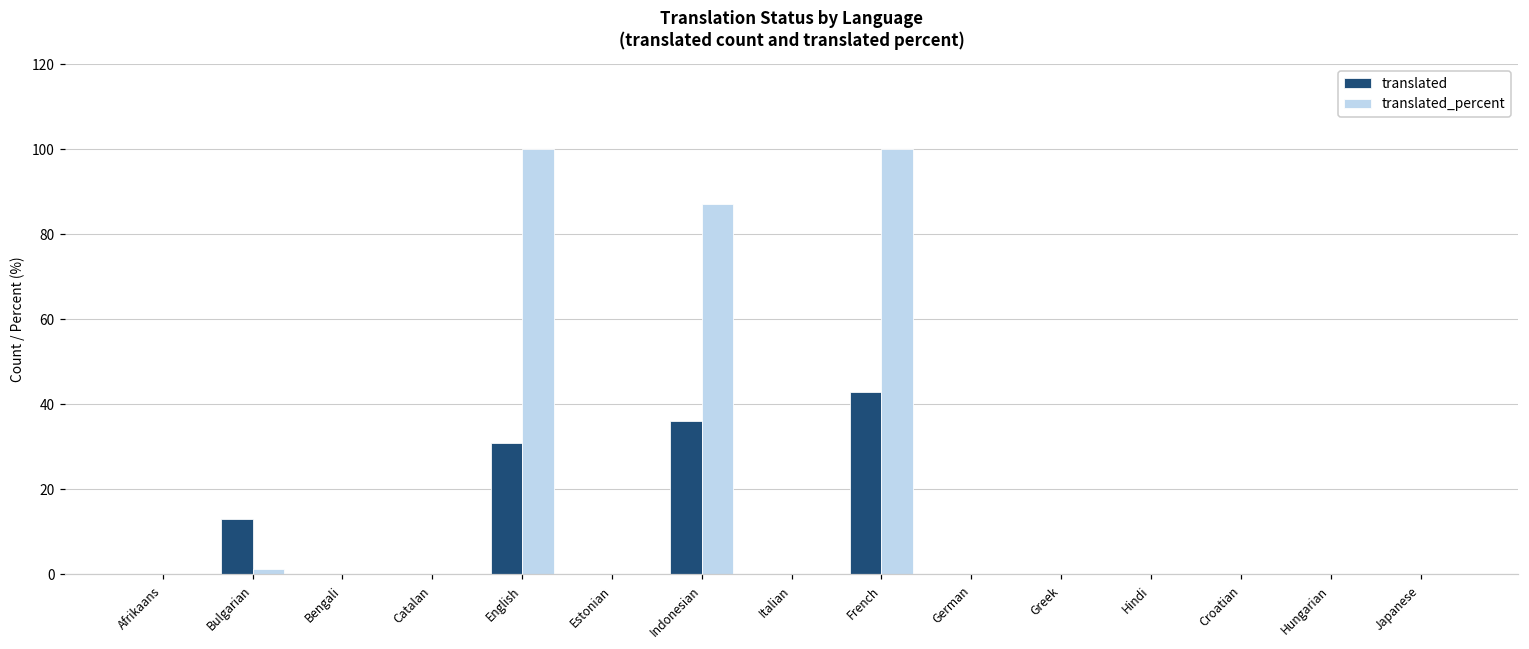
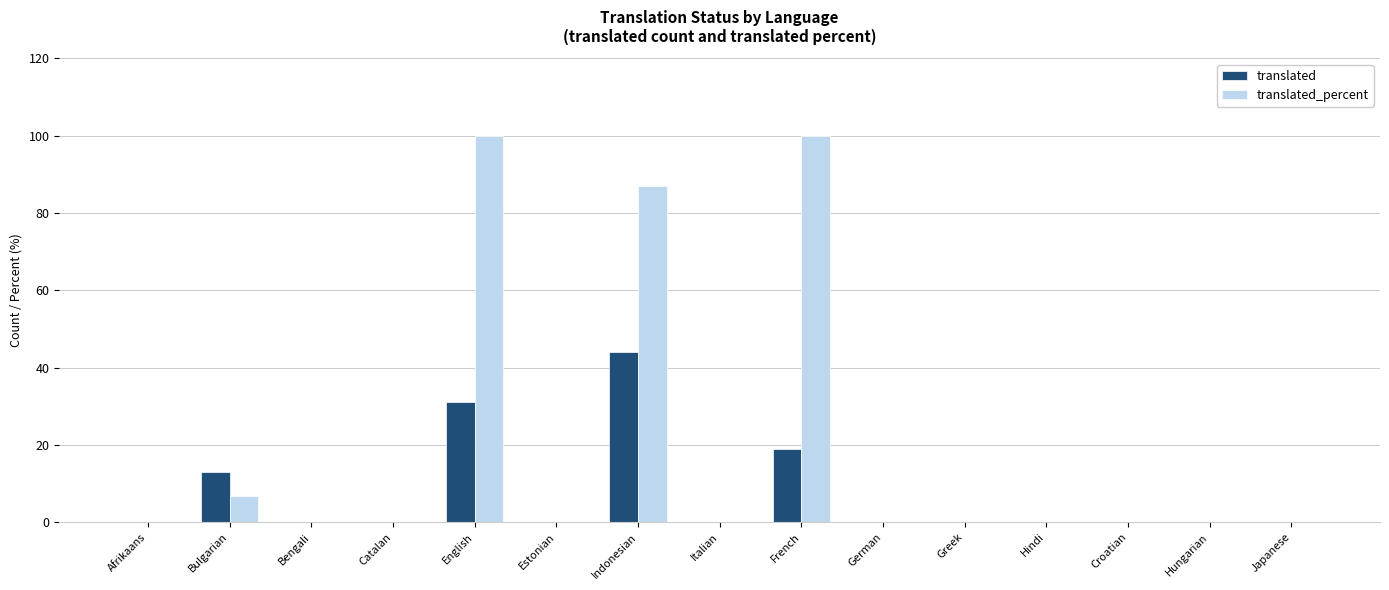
translated_percent, Bulgarian: 1 -> 7
translated, Indonesian: 36 -> 44
translated, French: 43 -> 19
